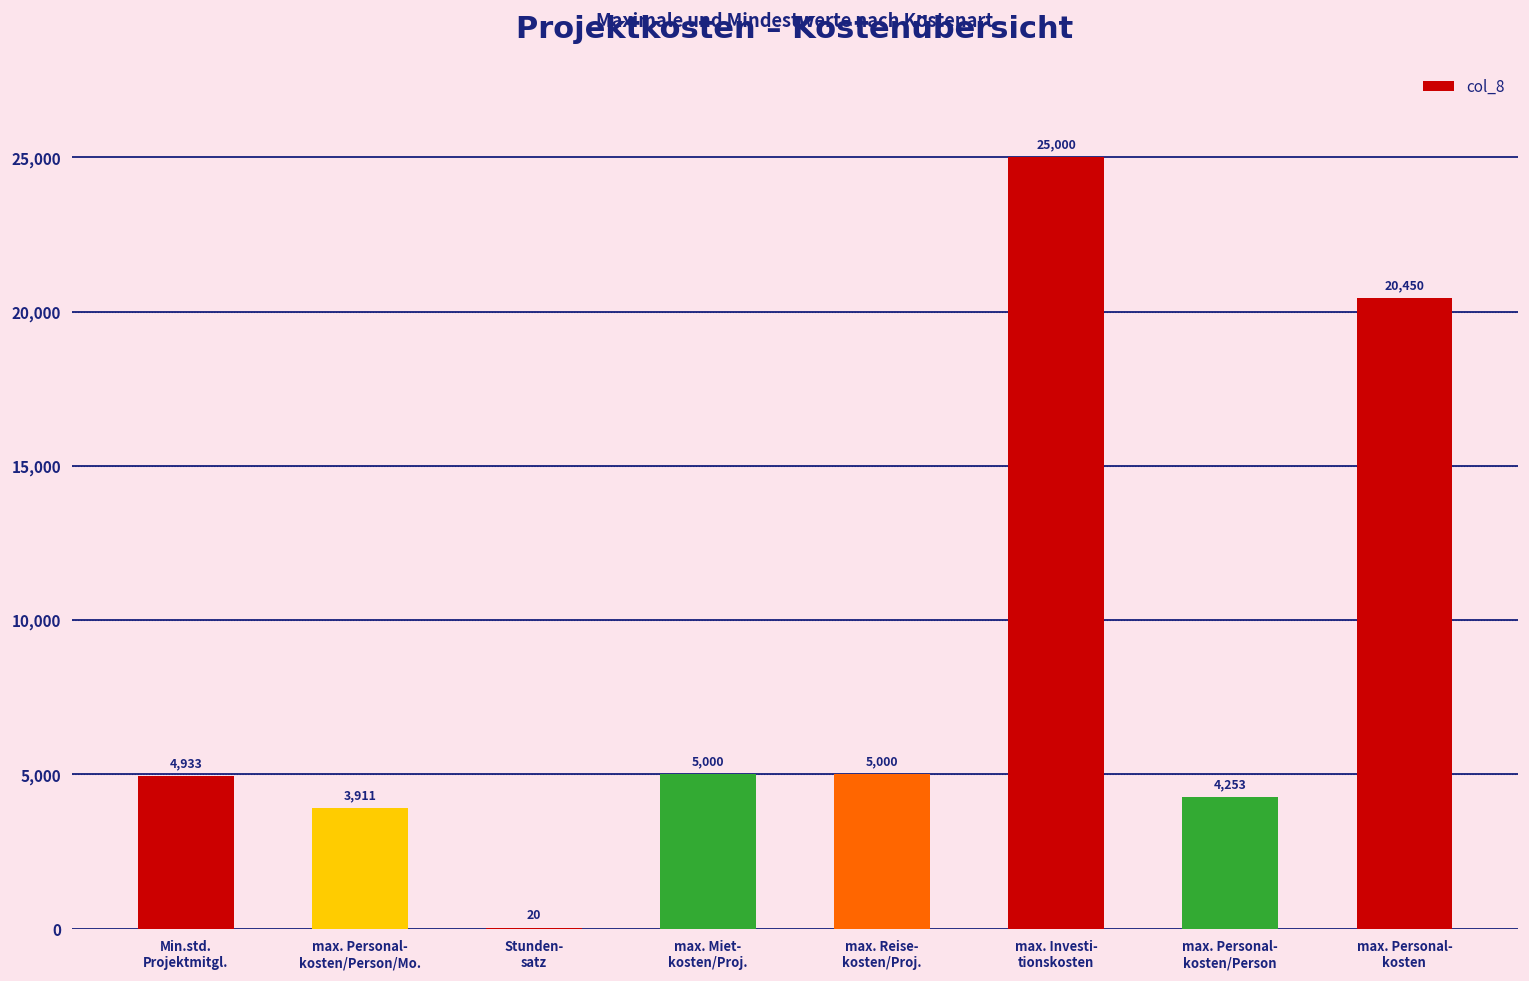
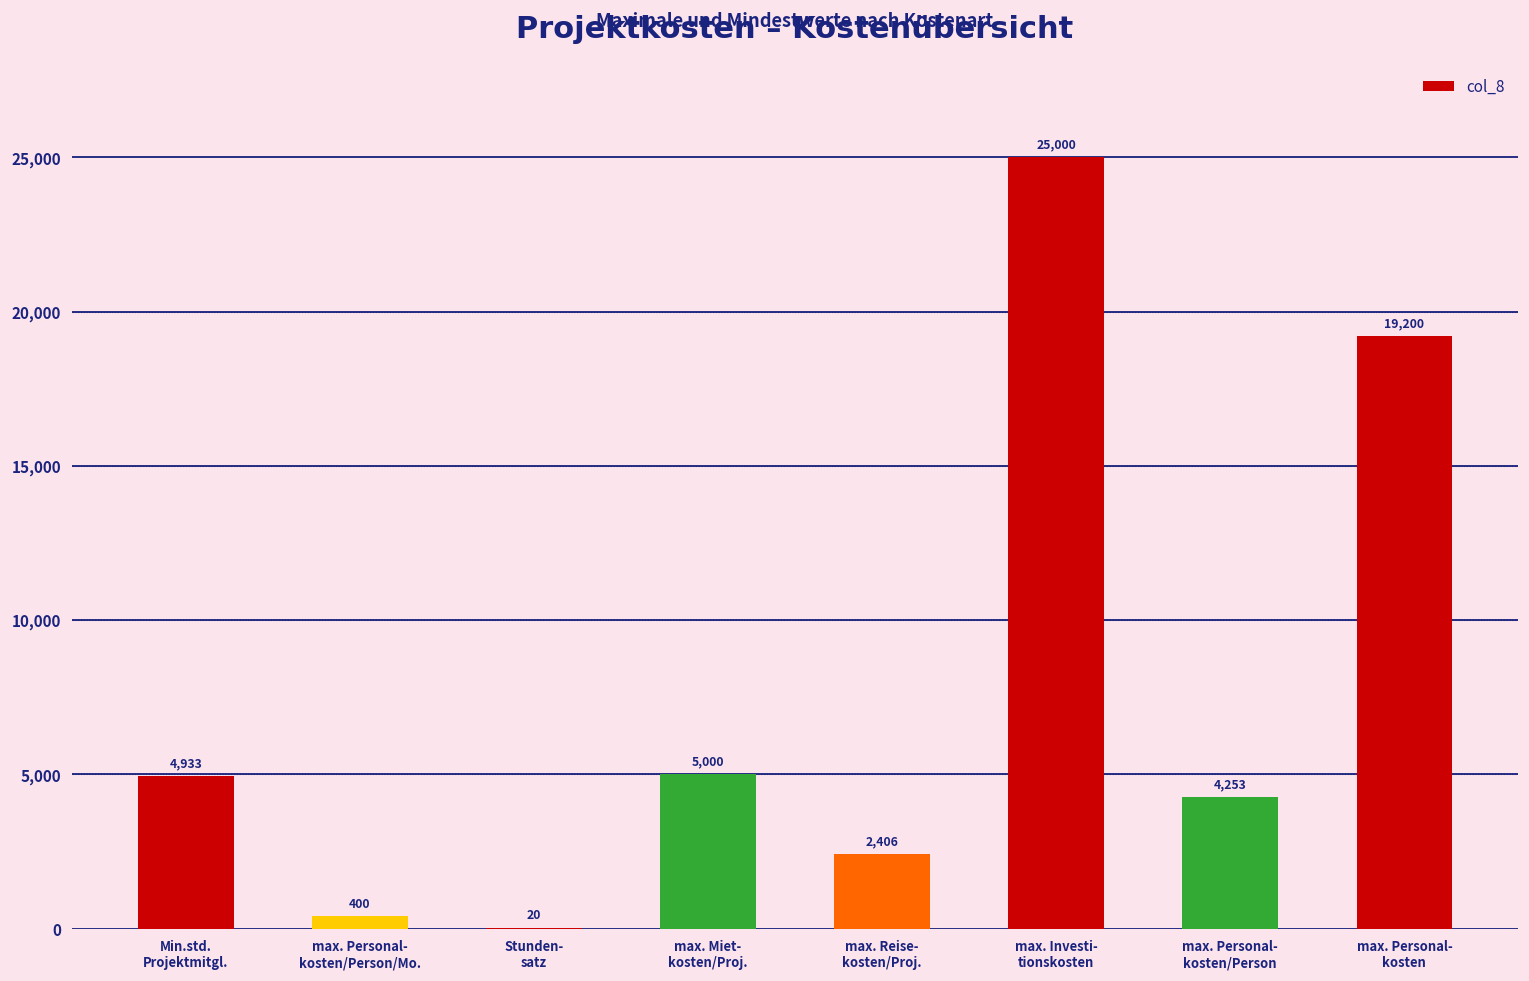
max. Personal- kosten/Person/Mo.: 3,911 -> 400
max. Reise- kosten/Proj.: 5,000 -> 2,406
max. Personal- kosten: 20,450 -> 19,200
